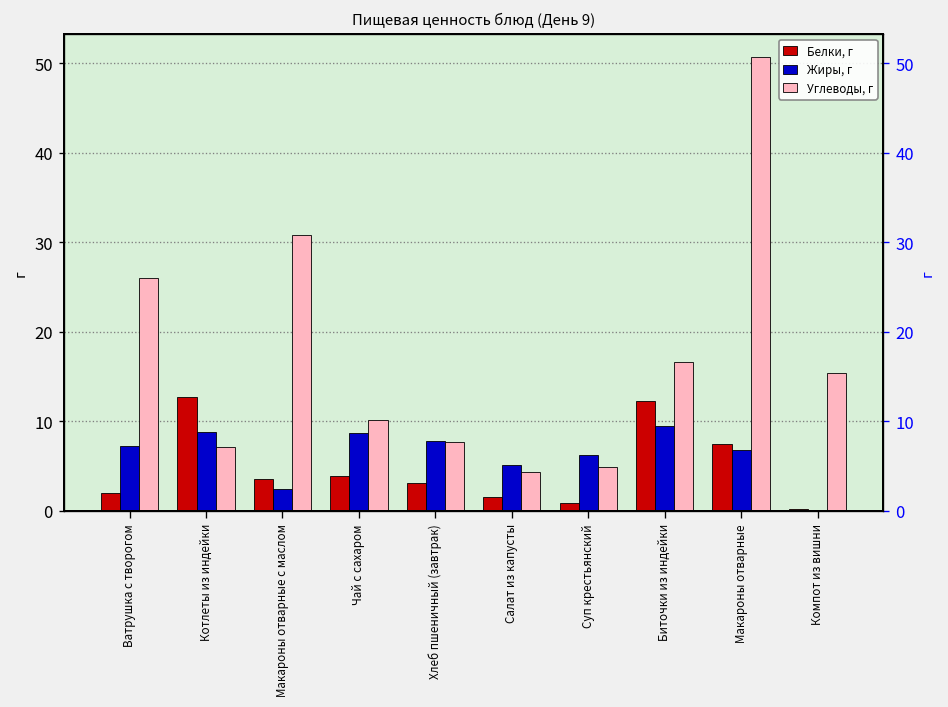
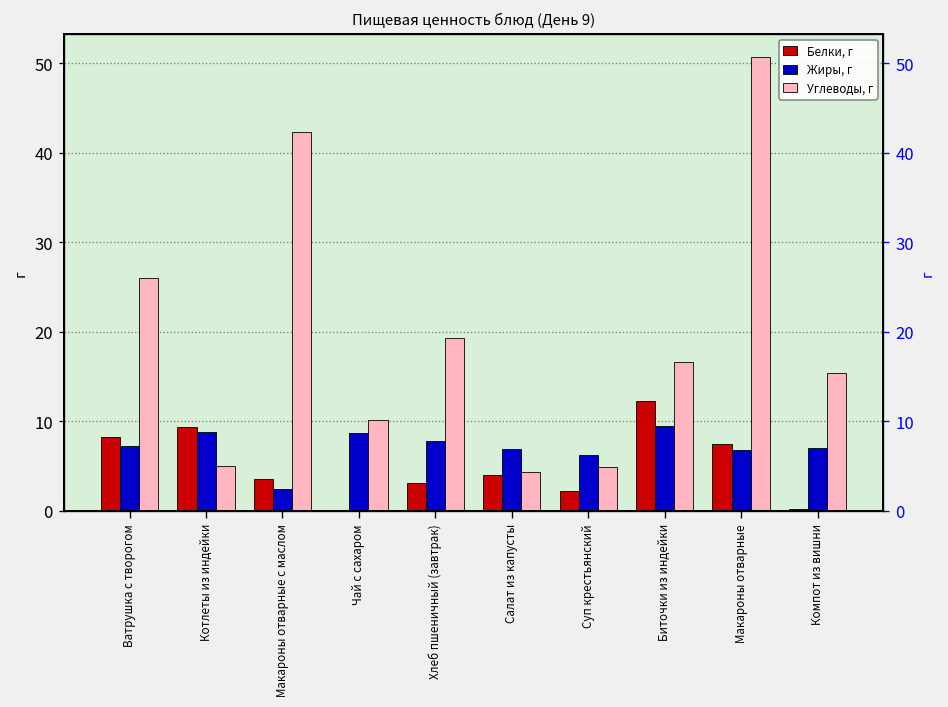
Белки, г, Ватрушка с творогом: 2 -> 8
Белки, г, Котлеты из индейки: 13 -> 9
Углеводы, г, Котлеты из индейки: 7 -> 5
Углеводы, г, Макароны отварные с маслом: 31 -> 42
Белки, г, Чай с сахаром: 4 -> 0
Углеводы, г, Хлеб пшеничный (завтрак): 8 -> 19
Белки, г, Салат из капусты: 2 -> 4
Жиры, г, Салат из капусты: 5 -> 7
Белки, г, Суп крестьянский: 1 -> 2
Жиры, г, Компот из вишни: 0 -> 7
